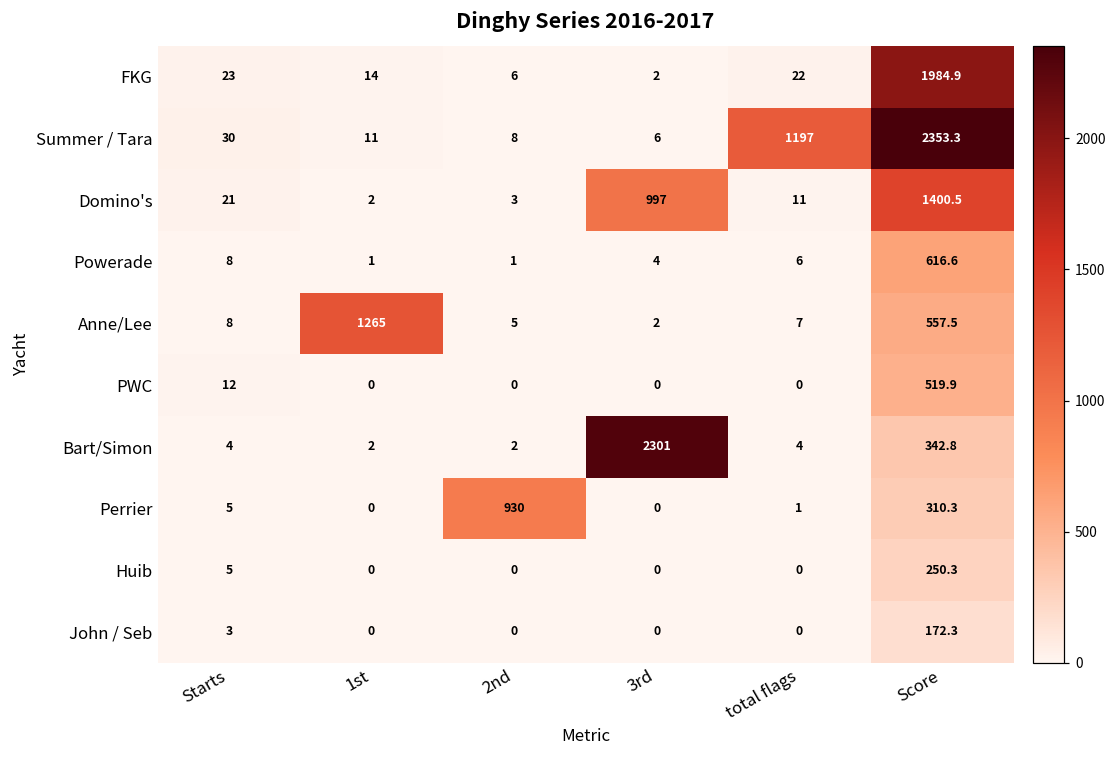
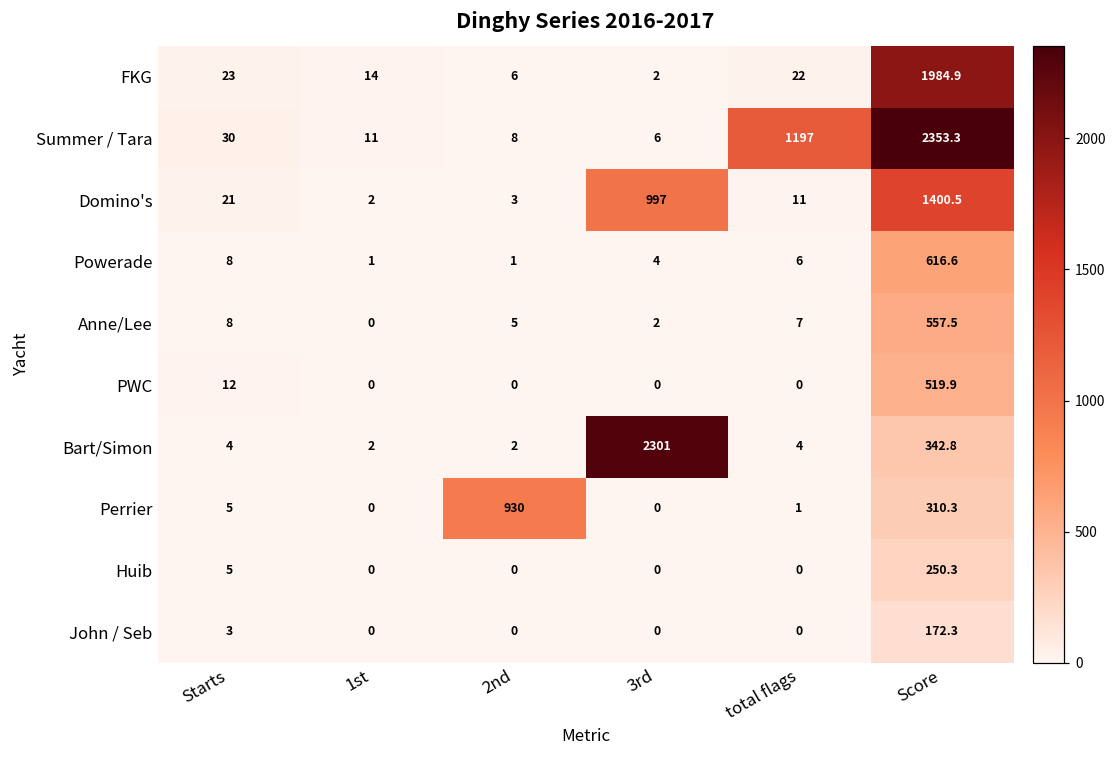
Anne/Lee, 1st: 1265 -> 0
